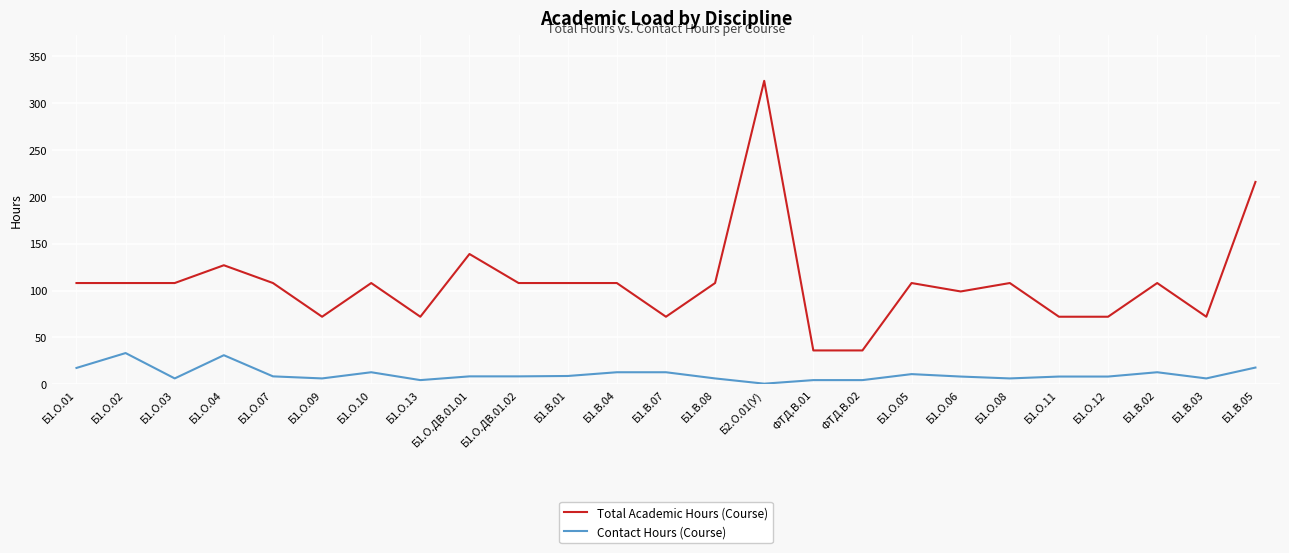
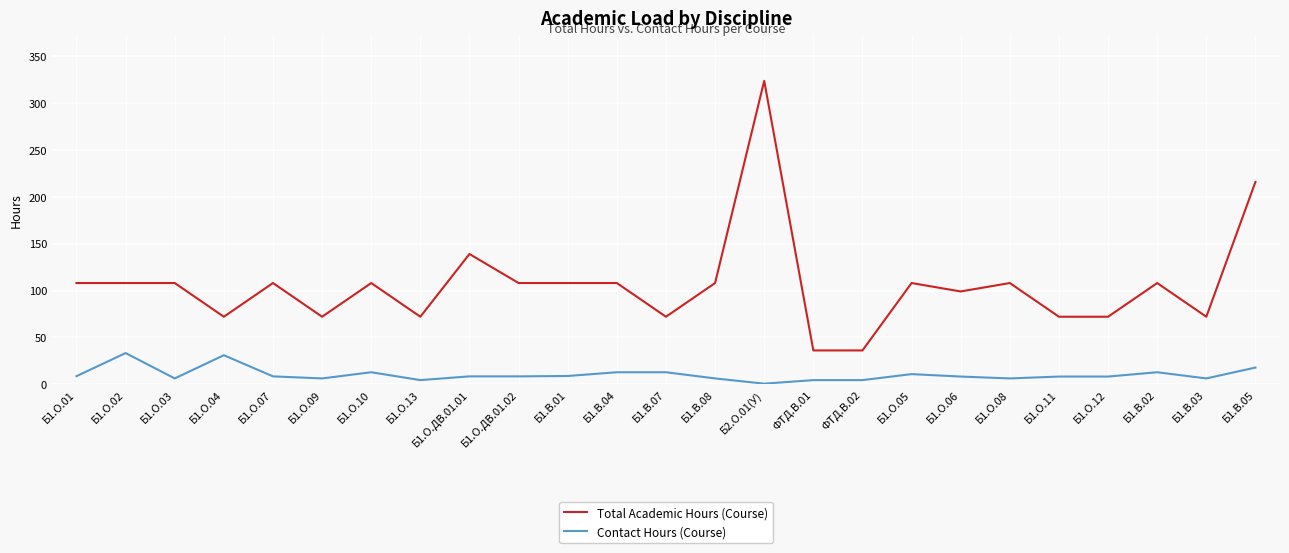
Contact Hours (Course), Б1.О.01: 20 -> 10
Total Academic Hours (Course), Б1.О.04: 130 -> 70
